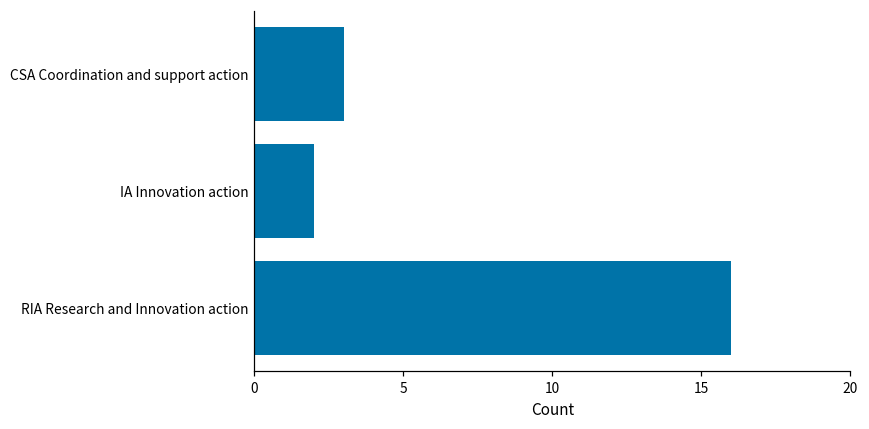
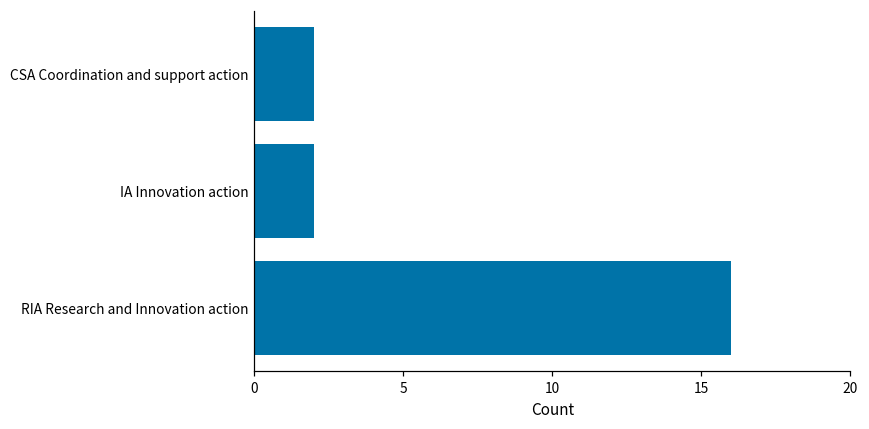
CSA Coordination and support action: 3 -> 2
